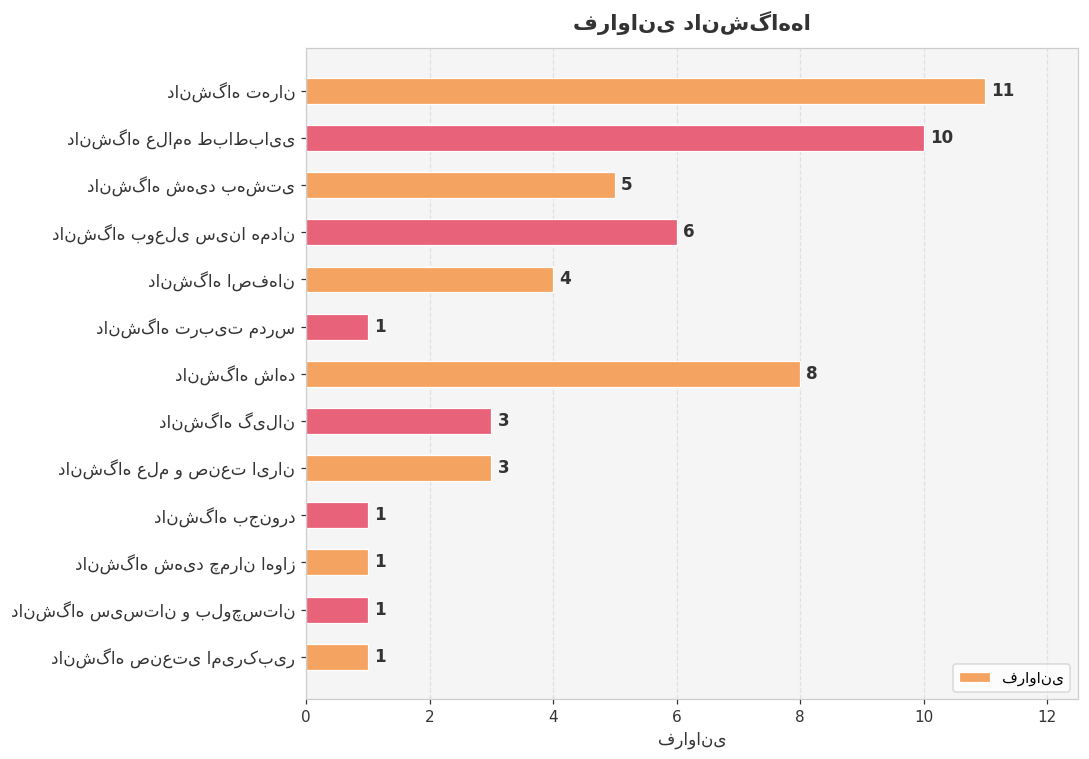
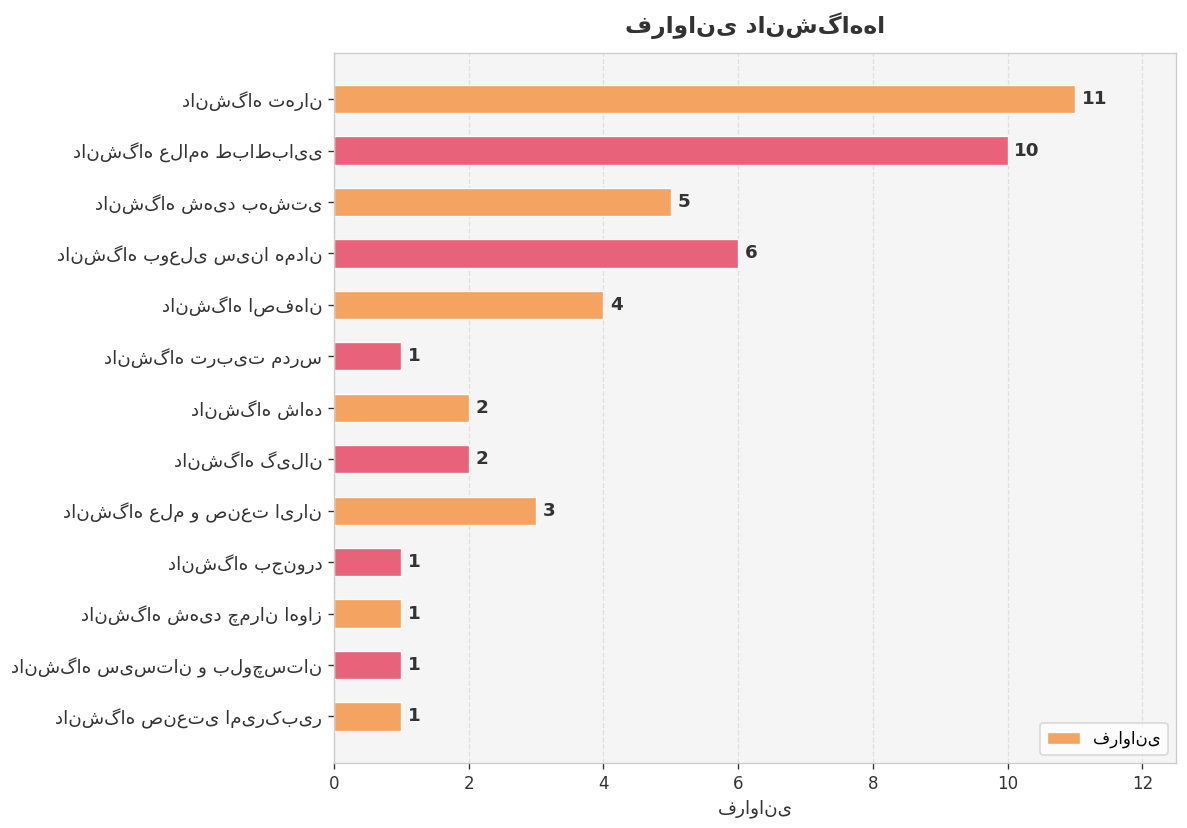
دانشگاه شاهد: 8 -> 2
دانشگاه گیلان: 3 -> 2
